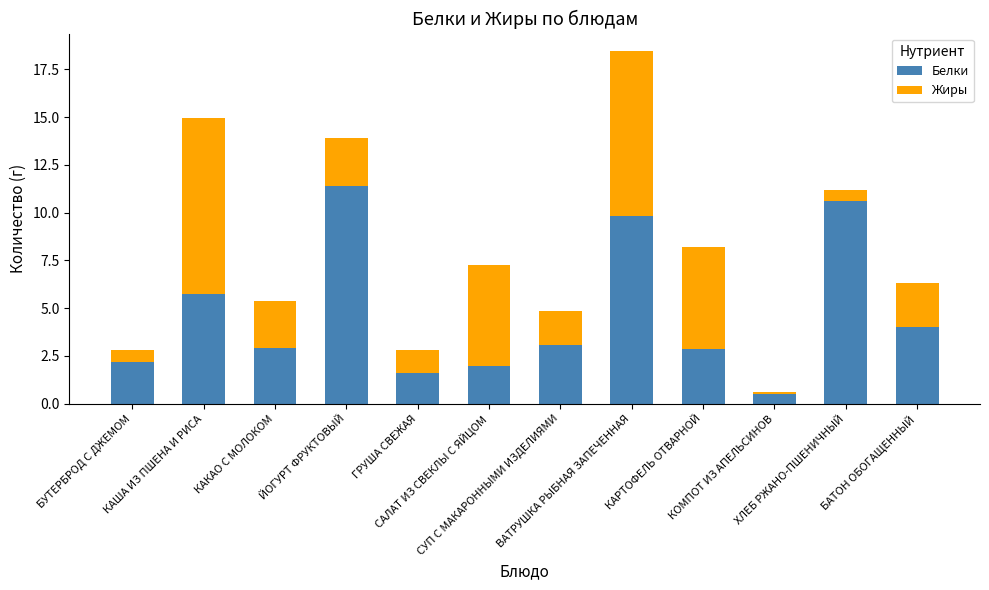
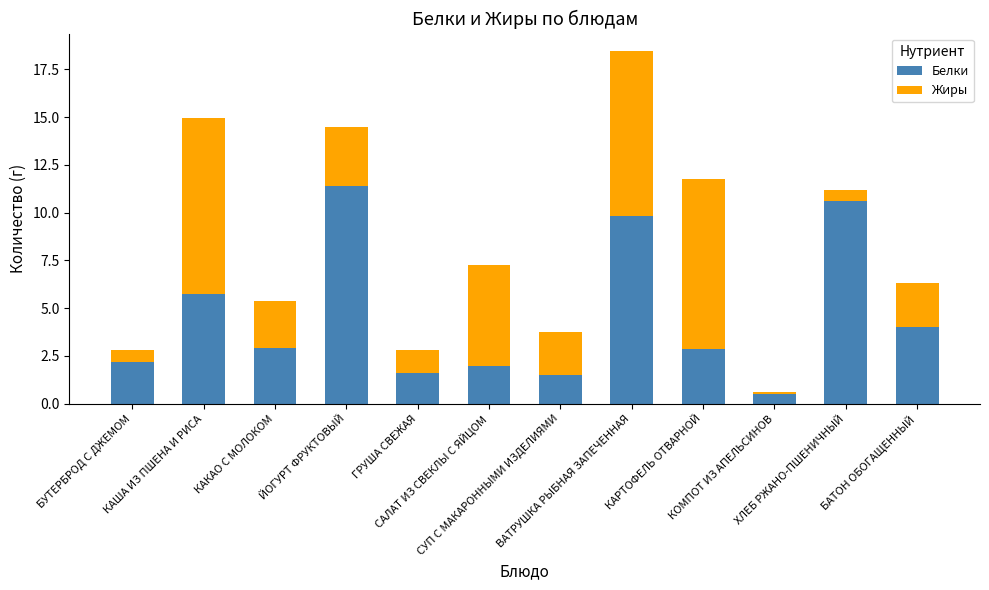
Жиры, ЙОГУРТ ФРУКТОВЫЙ: 2.5 -> 3.1
Белки, СУП С МАКАРОННЫМИ ИЗДЕЛИЯМИ: 3.1 -> 1.5
Жиры, СУП С МАКАРОННЫМИ ИЗДЕЛИЯМИ: 1.8 -> 2.2
Жиры, КАРТОФЕЛЬ ОТВАРНОЙ: 5.3 -> 8.9
